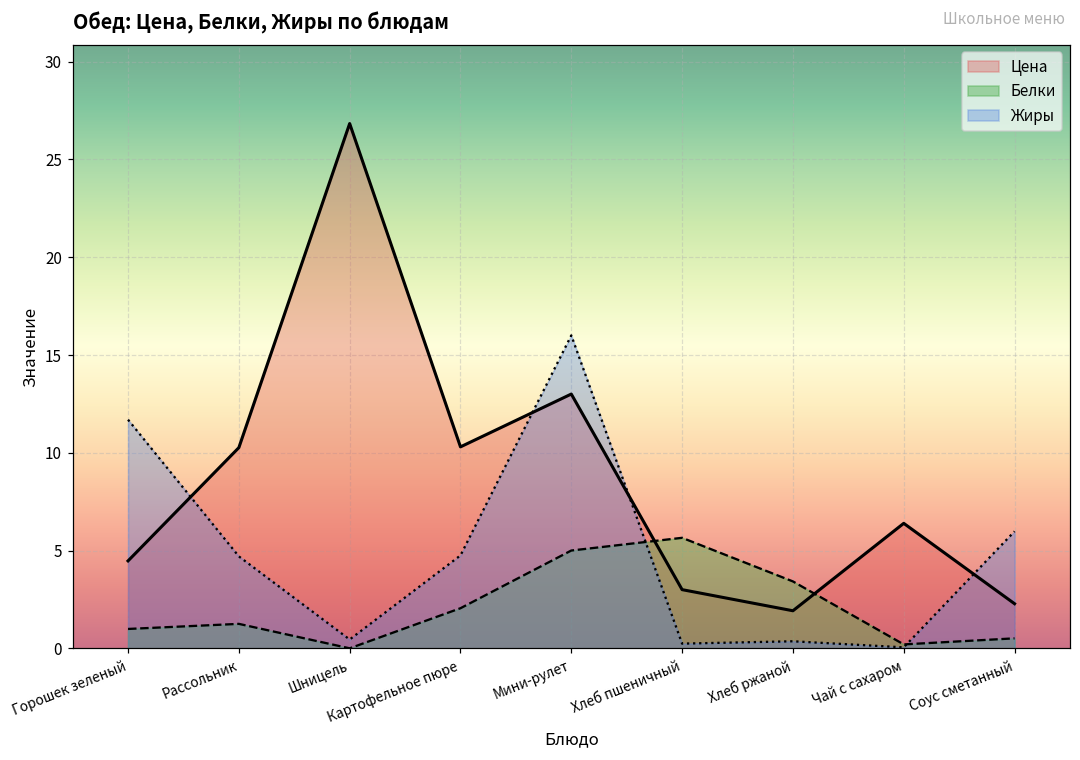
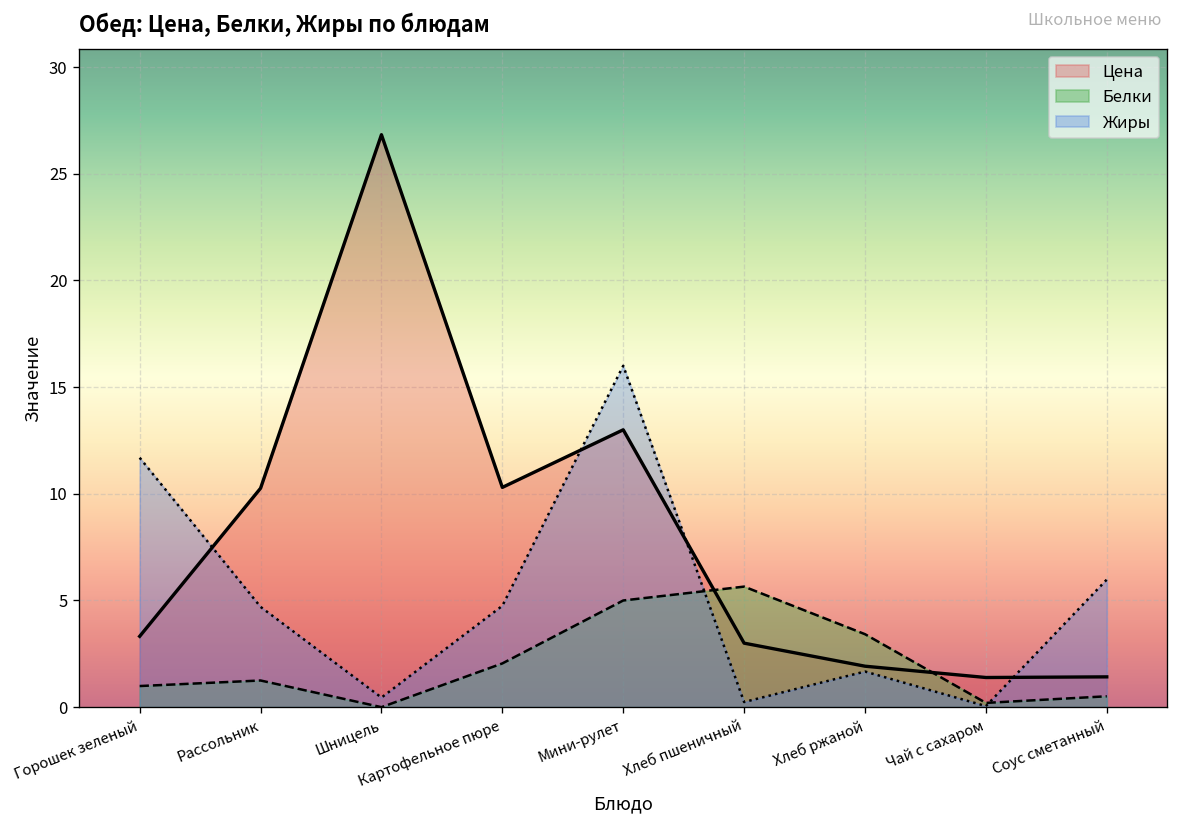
Цена, Горошек зеленый: 4.5 -> 3.3
Жиры, Хлеб ржаной: 0.4 -> 1.7
Цена, Чай с сахаром: 6.4 -> 1.4
Цена, Соус сметанный: 2.3 -> 1.4
